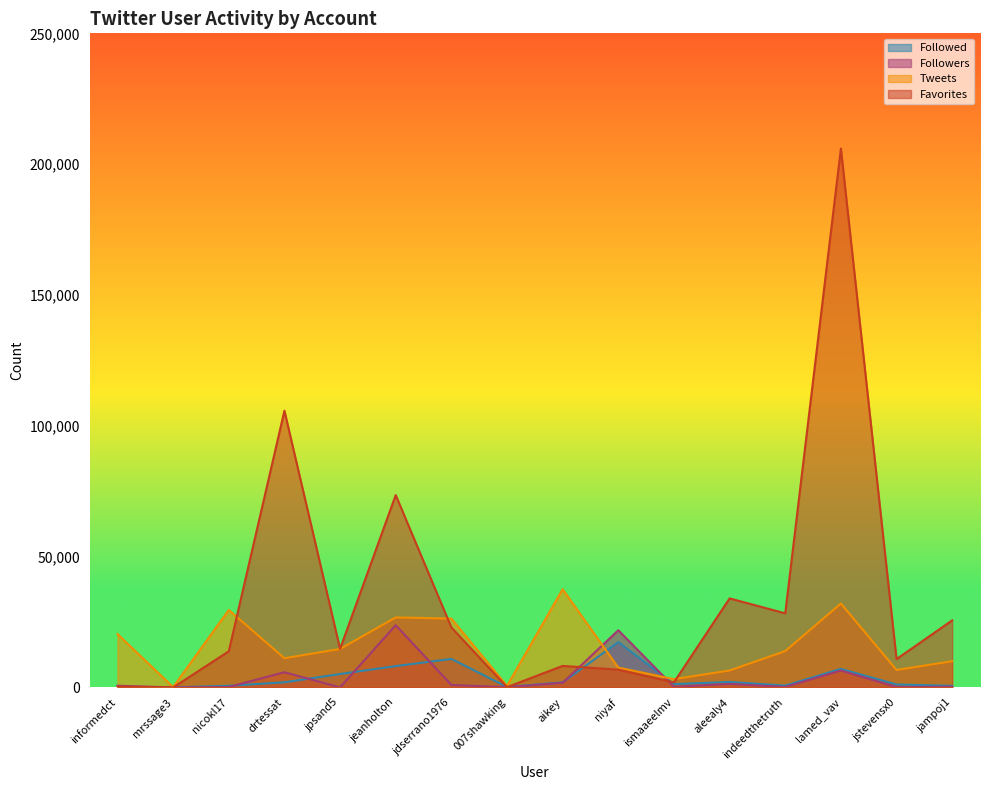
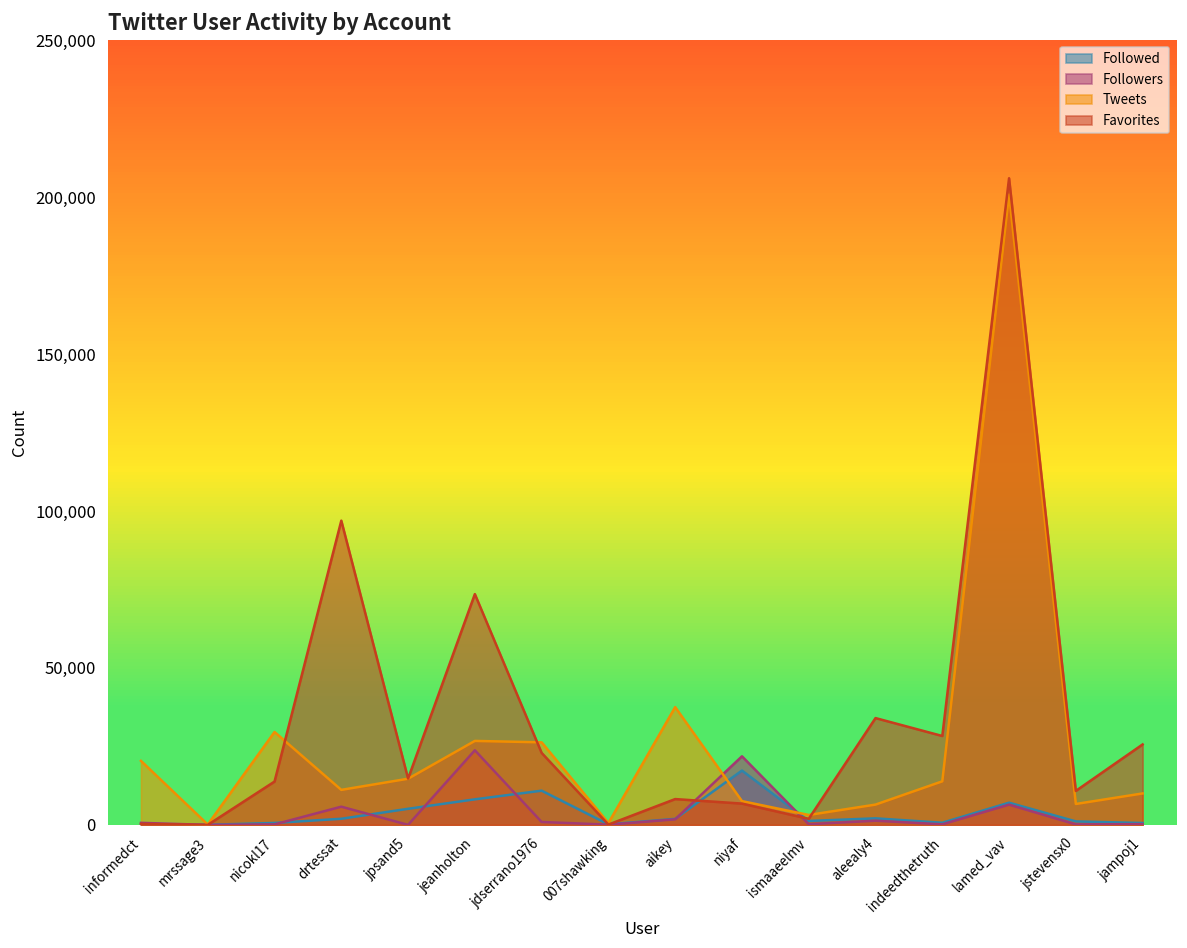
Favorites, drtessat: 106,000 -> 97,000
Tweets, lamed_vav: 32,000 -> 201,000
